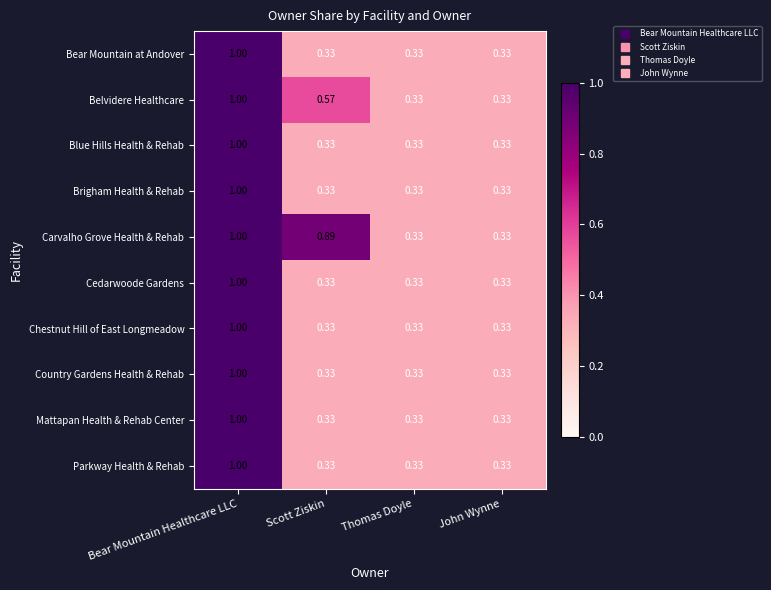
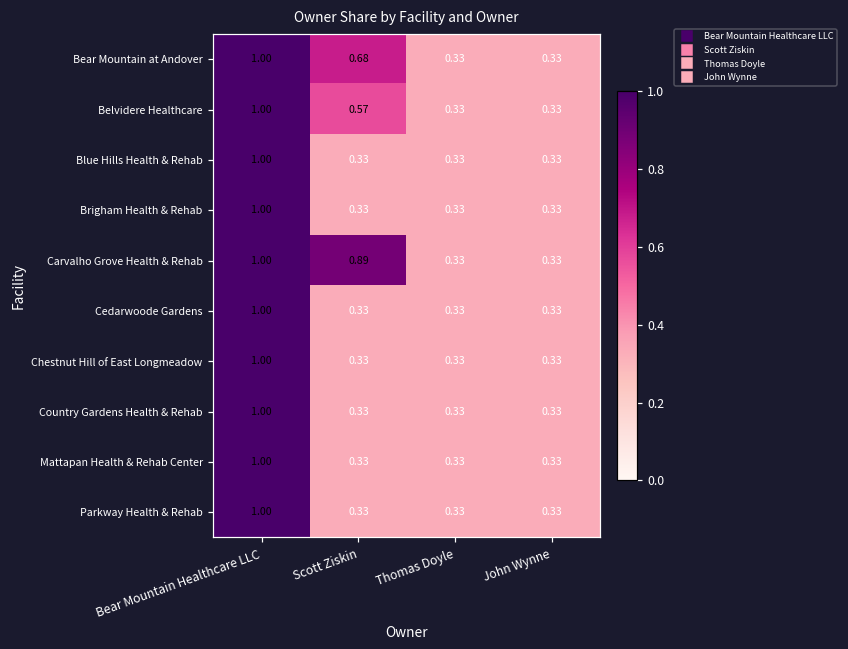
Bear Mountain at Andover, Scott Ziskin: 0.33 -> 0.68
